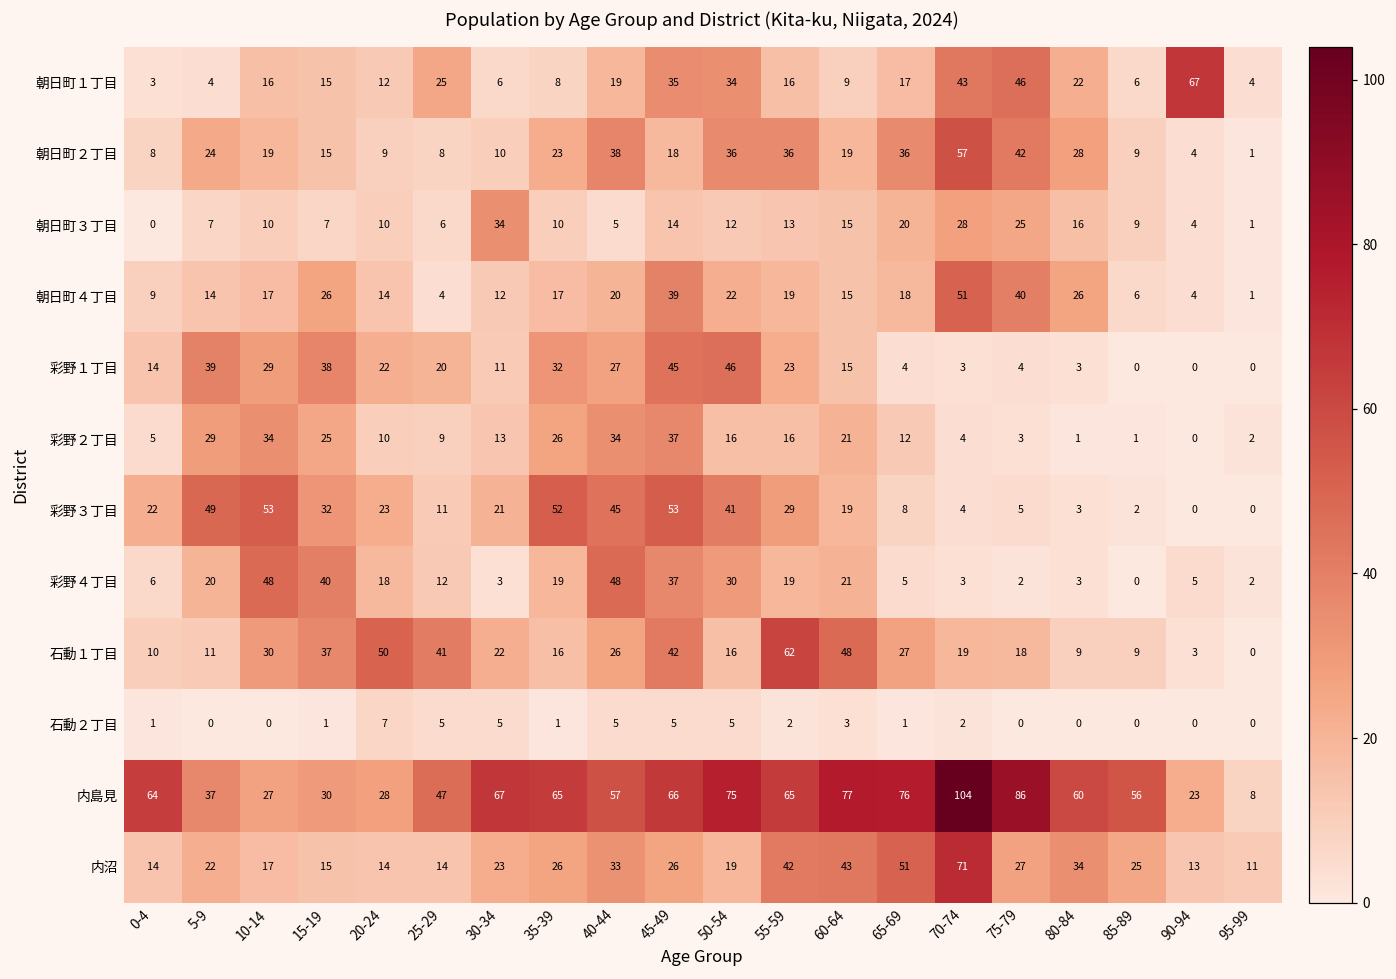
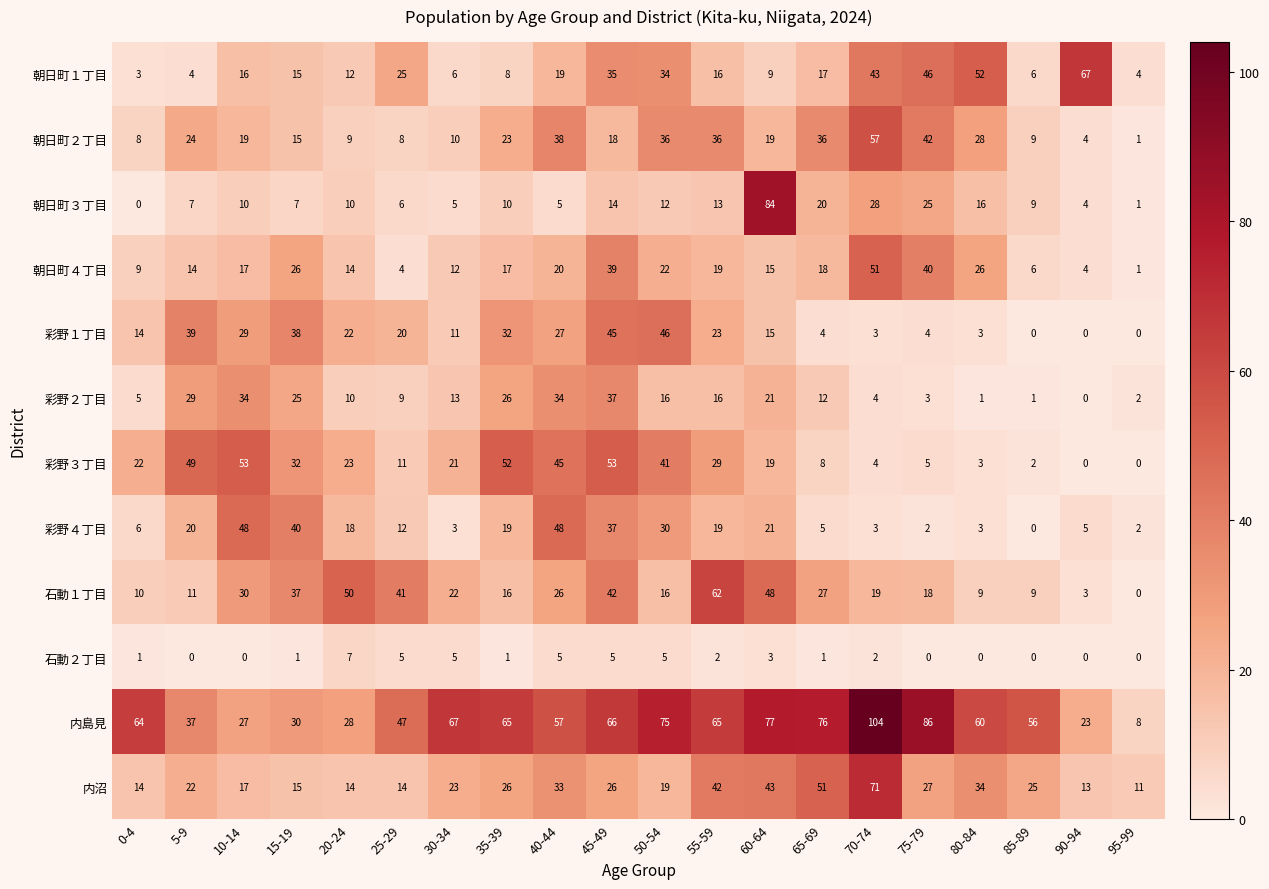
朝日町１丁目, 80-84: 22 -> 52
朝日町３丁目, 30-34: 34 -> 5
朝日町３丁目, 60-64: 15 -> 84
